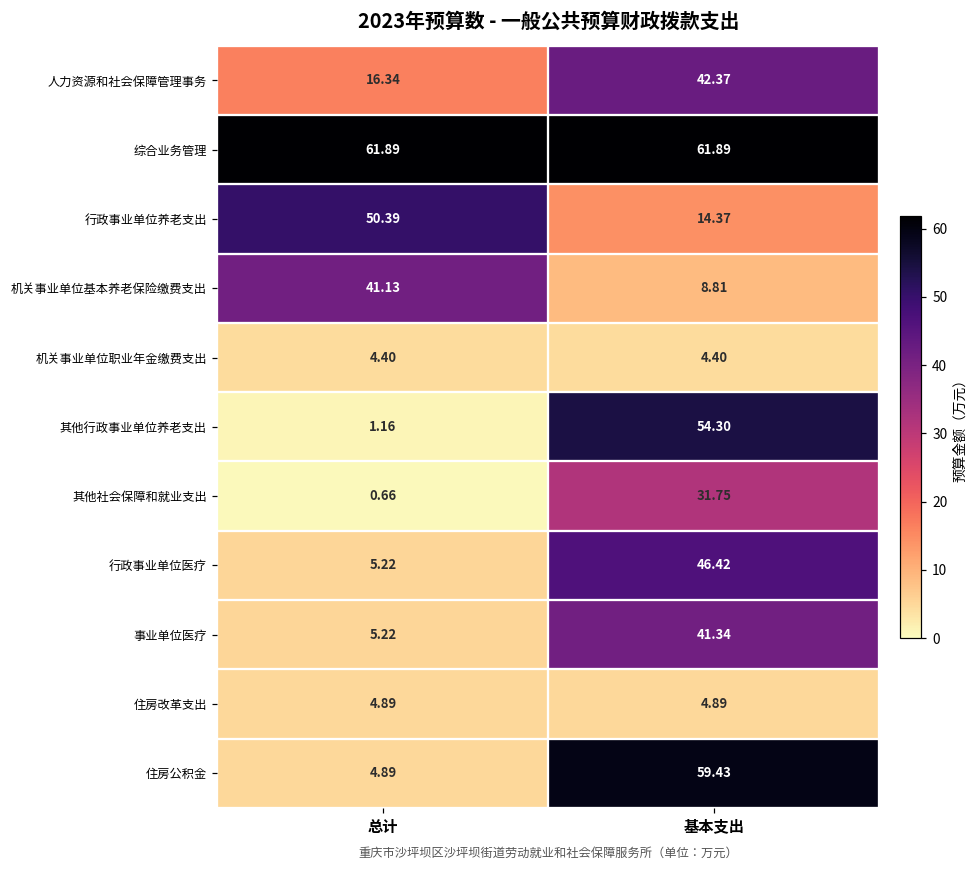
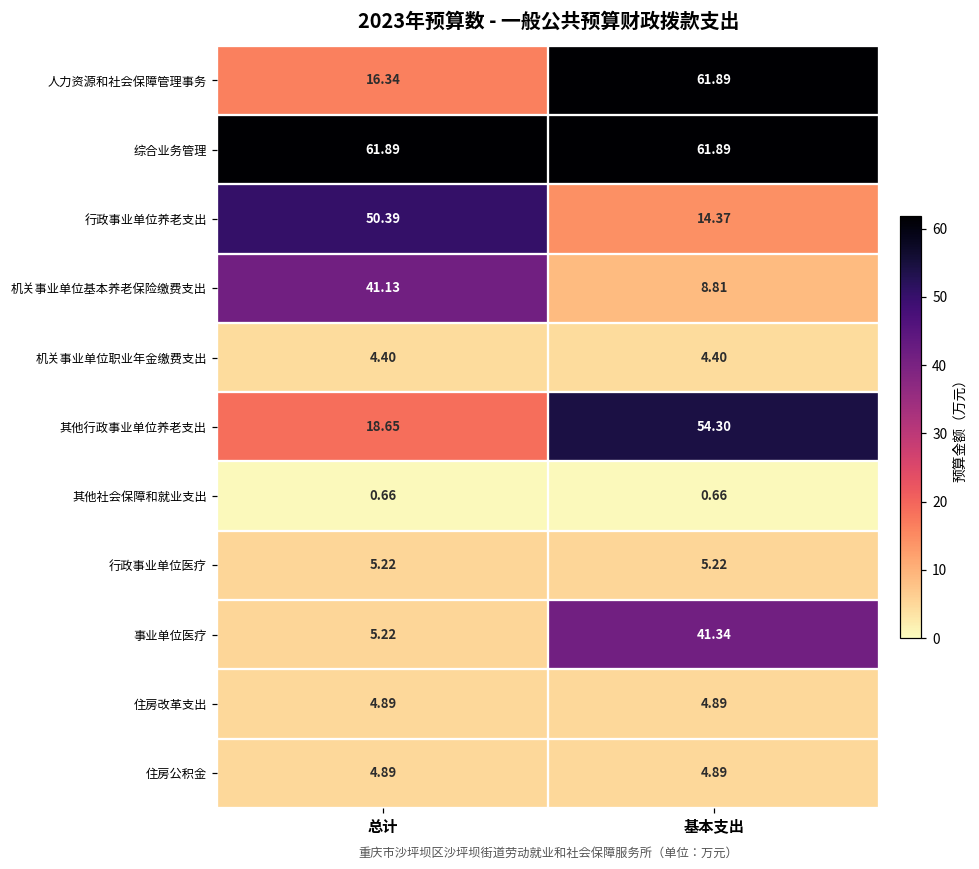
人力资源和社会保障管理事务, 基本支出: 42.37 -> 61.89
其他行政事业单位养老支出, 总计: 1.16 -> 18.65
其他社会保障和就业支出, 基本支出: 31.75 -> 0.66
行政事业单位医疗, 基本支出: 46.42 -> 5.22
住房公积金, 基本支出: 59.43 -> 4.89
